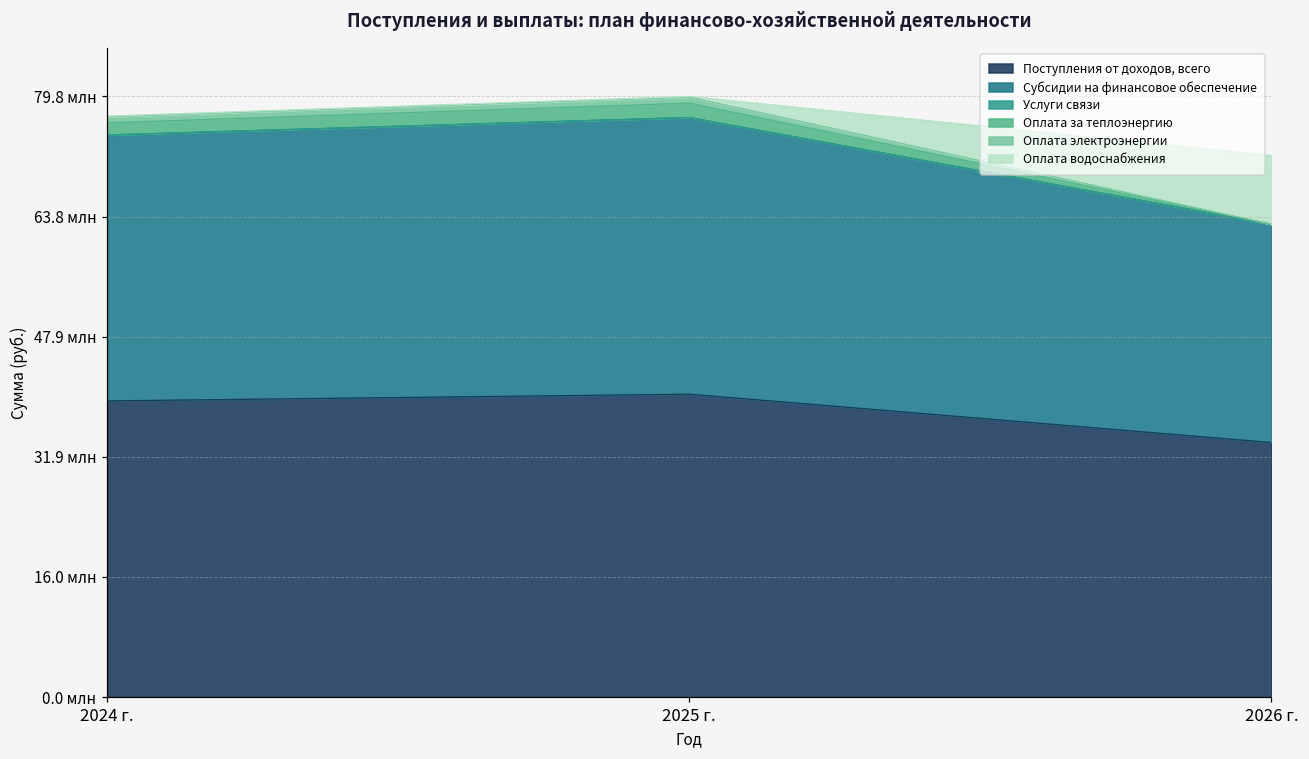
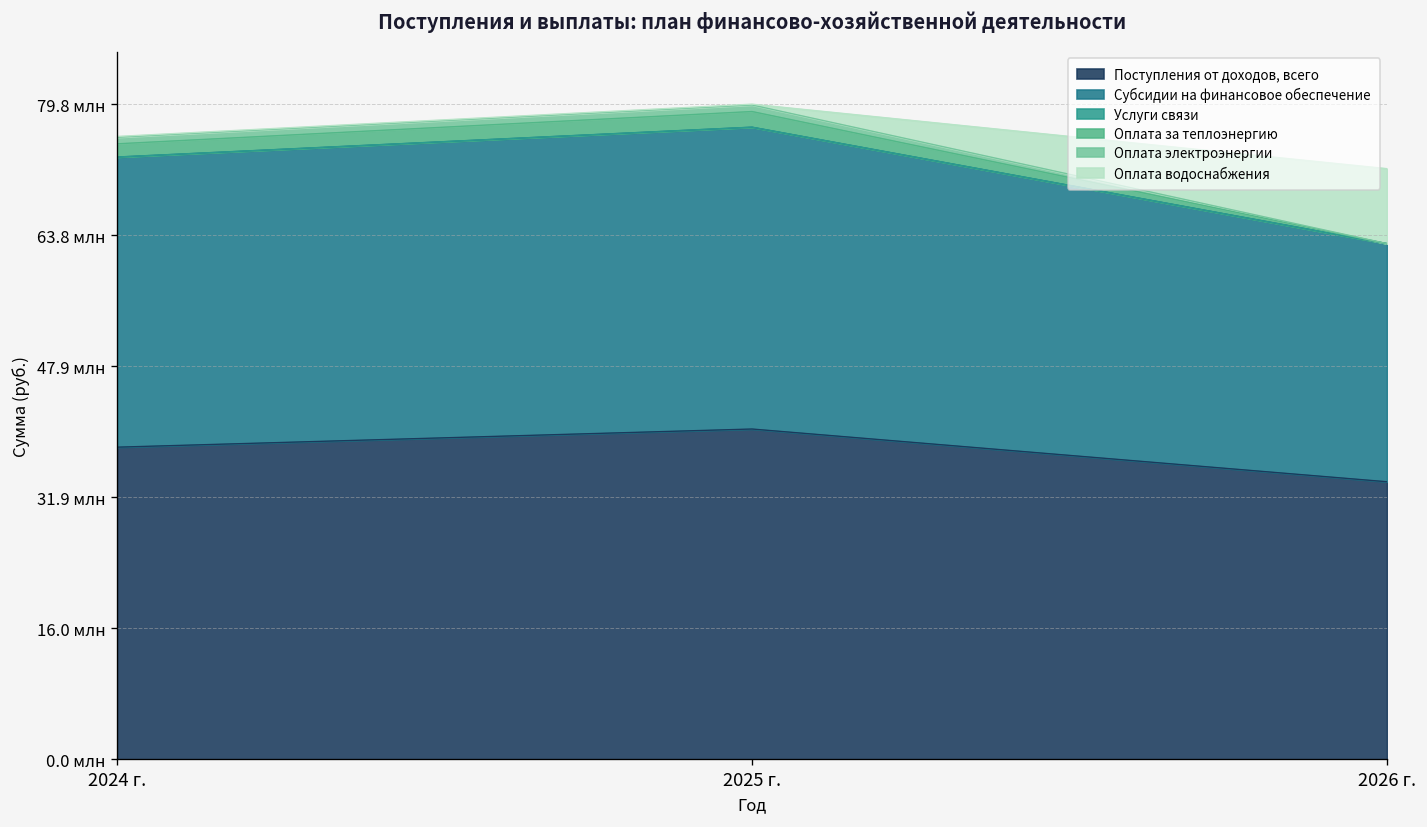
Поступления от доходов, всего, 2024 г.: 39 млн -> 38 млн
